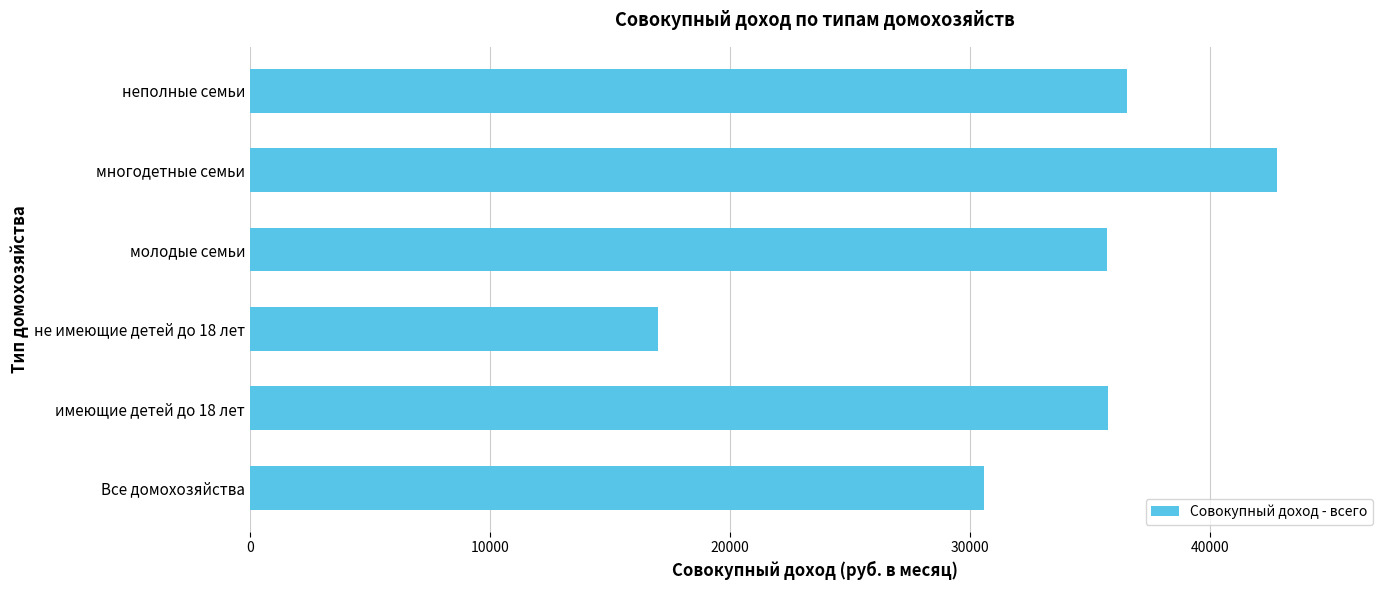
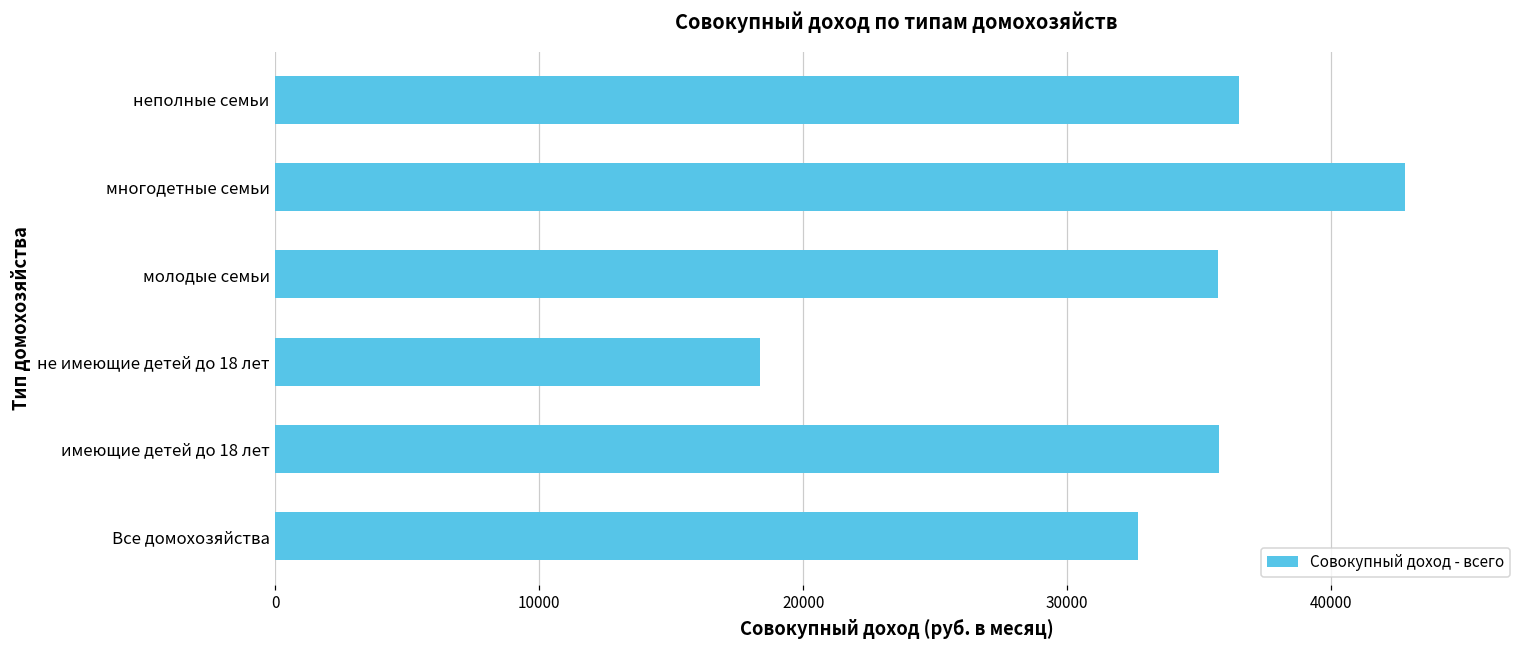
не имеющие детей до 18 лет: 17000 -> 18400
Все домохозяйства: 30600 -> 32700
